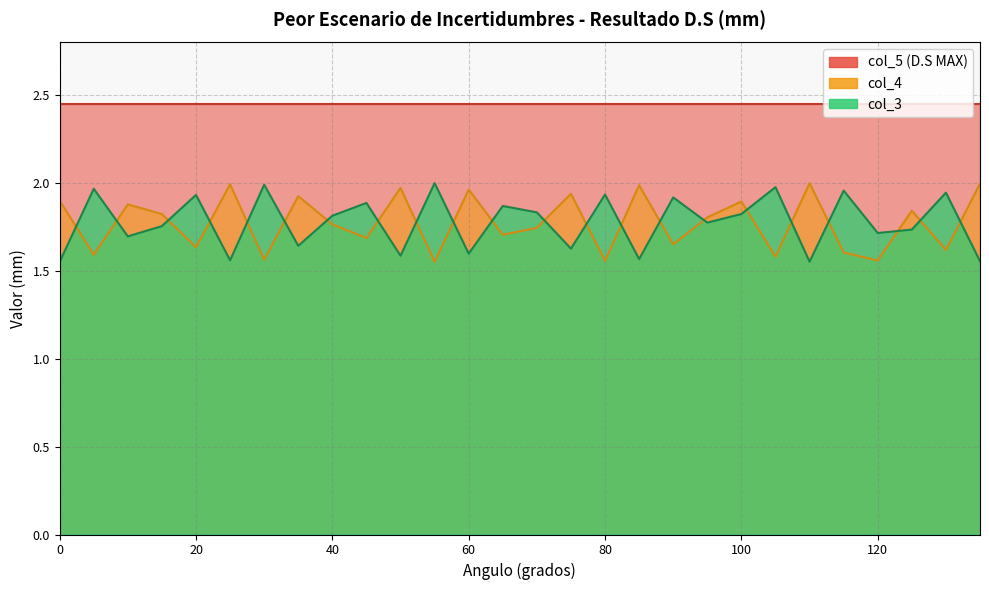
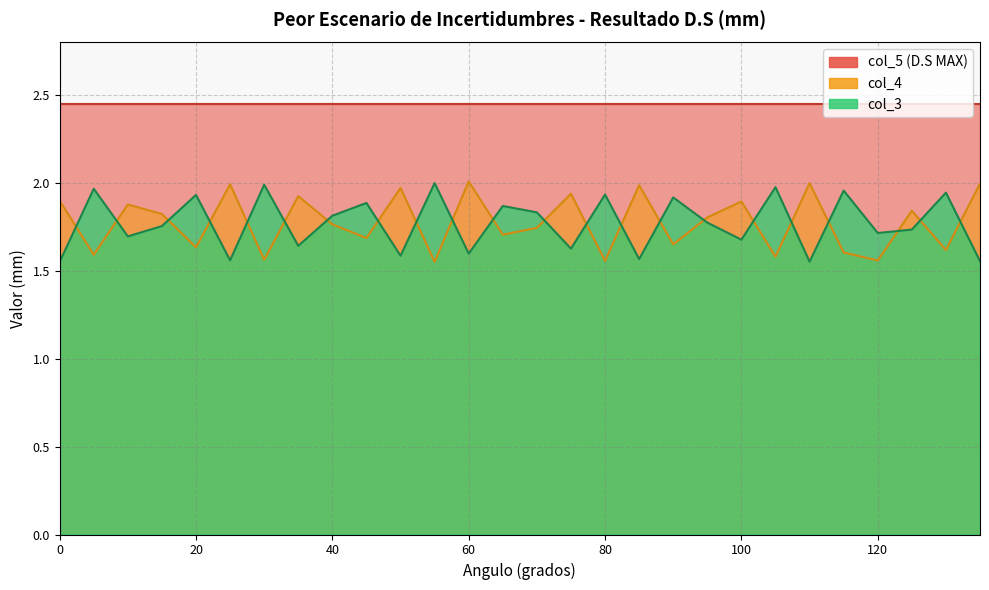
col_4, 60: 1.96 -> 2.01
col_3, 100: 1.82 -> 1.68
